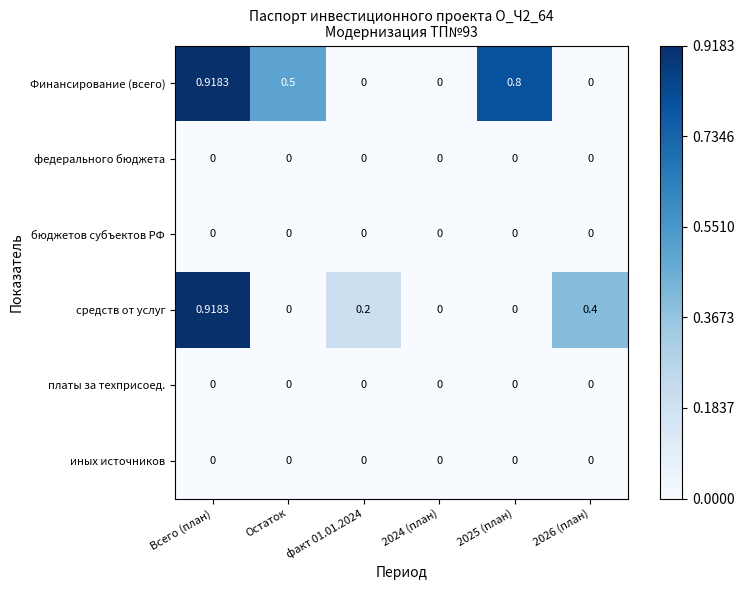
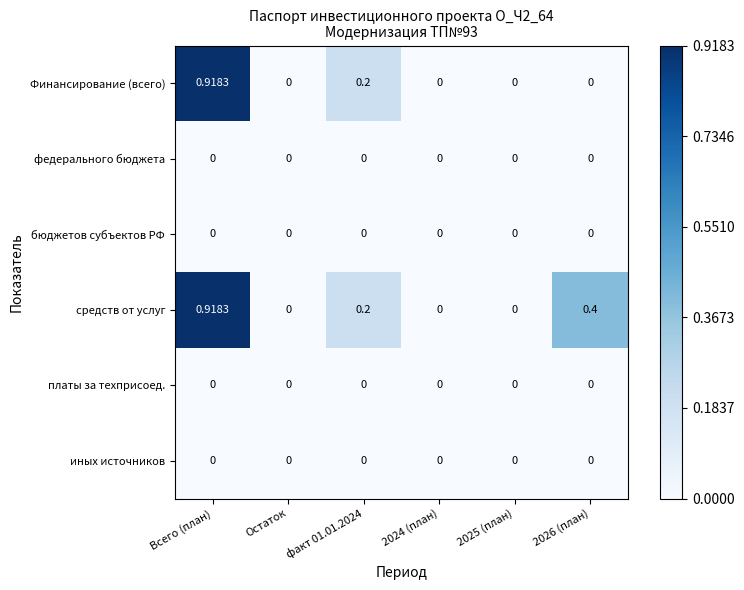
Финансирование (всего), Остаток: 0.5 -> 0
Финансирование (всего), факт 01.01.2024: 0 -> 0.2
Финансирование (всего), 2025 (план): 0.8 -> 0
